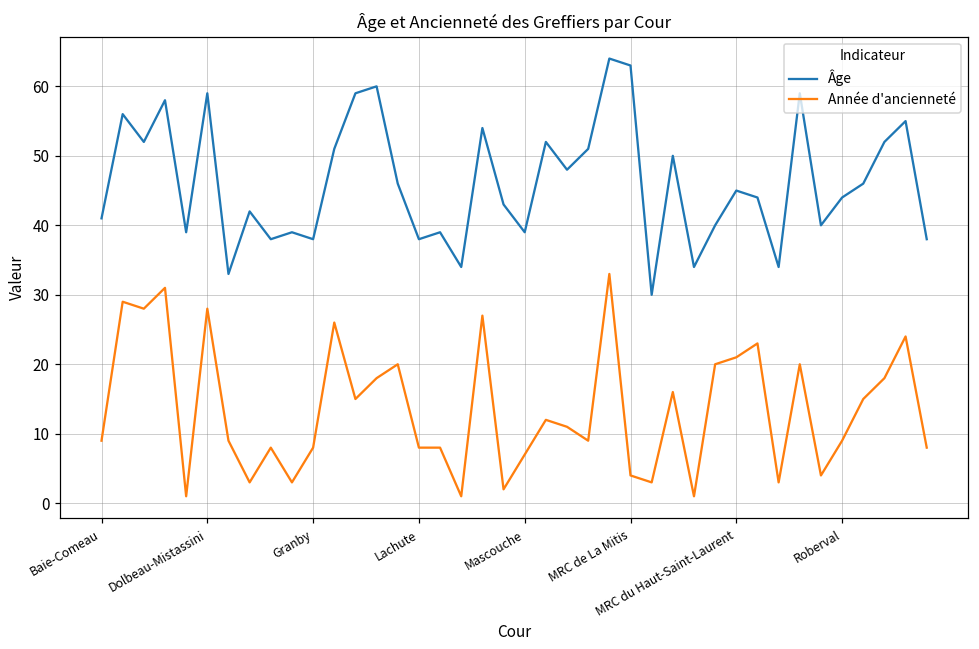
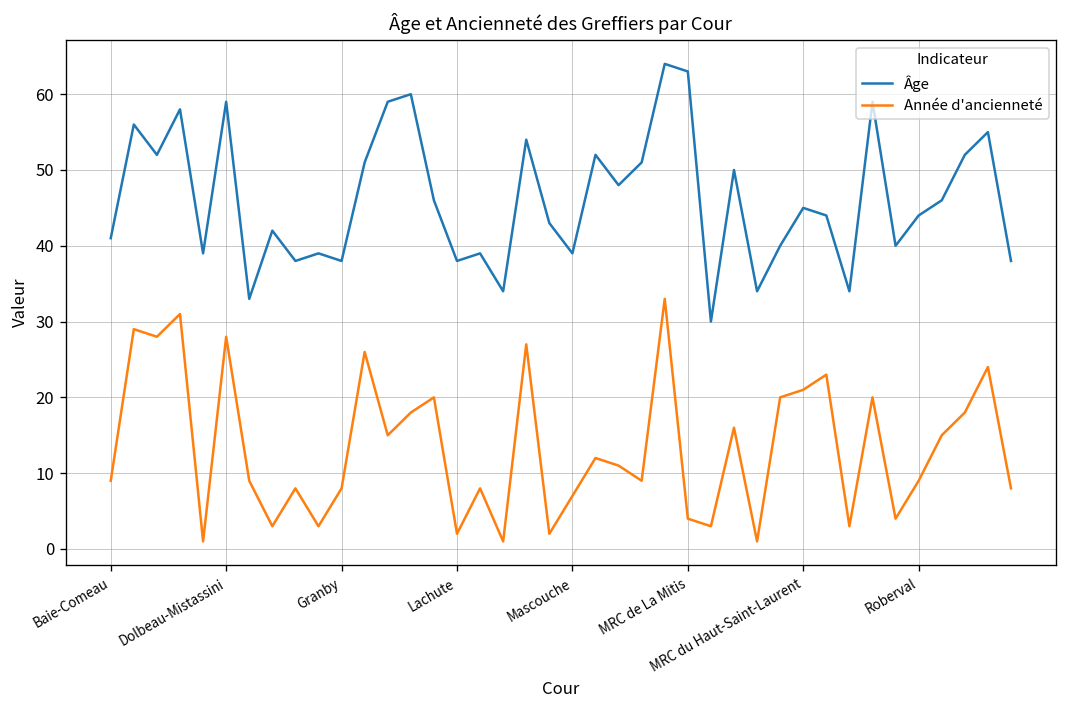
Année d'ancienneté, Lachute: 8 -> 2
